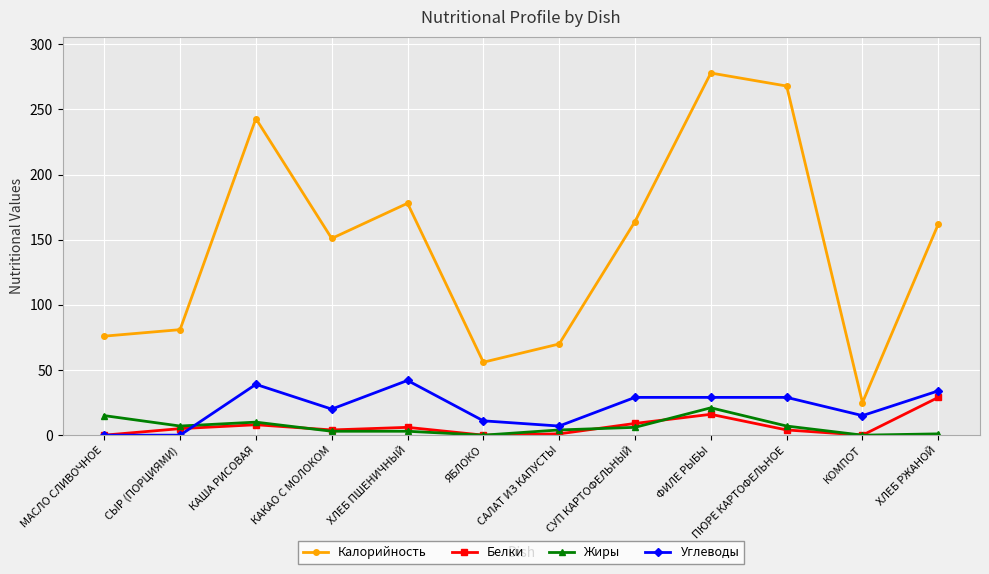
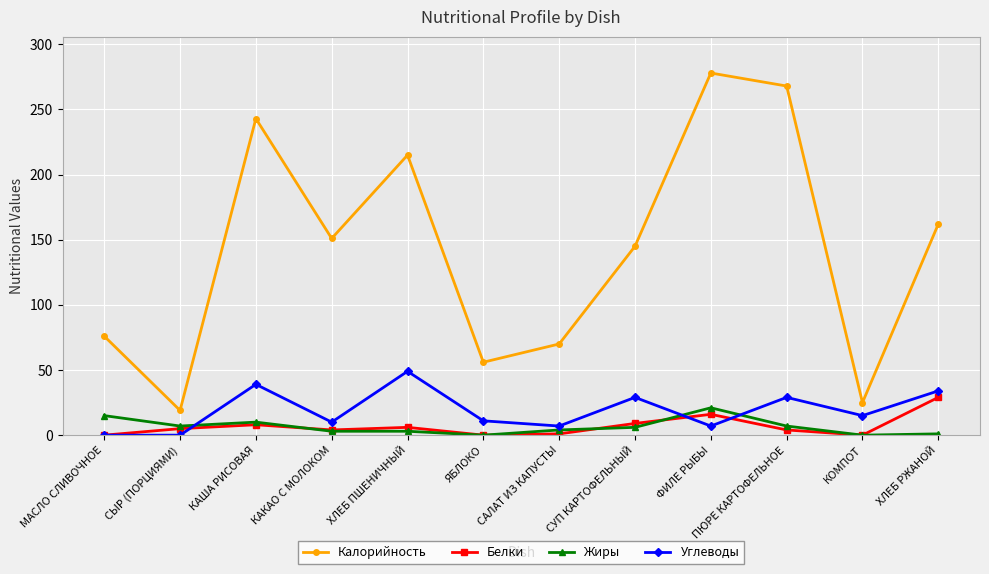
Калорийность, СЫР (ПОРЦИЯМИ): 81 -> 19
Углеводы, КАКАО С МОЛОКОМ: 20 -> 10
Калорийность, ХЛЕБ ПШЕНИЧНЫЙ: 178 -> 215
Углеводы, ХЛЕБ ПШЕНИЧНЫЙ: 42 -> 49
Калорийность, СУП КАРТОФЕЛЬНЫЙ: 164 -> 145
Углеводы, ФИЛЕ РЫБЫ: 29 -> 7
